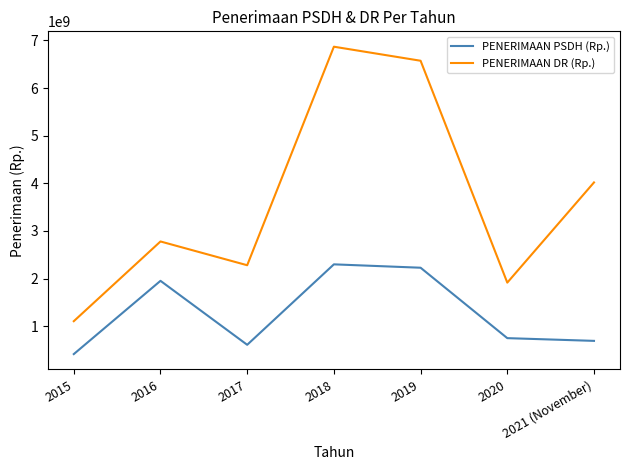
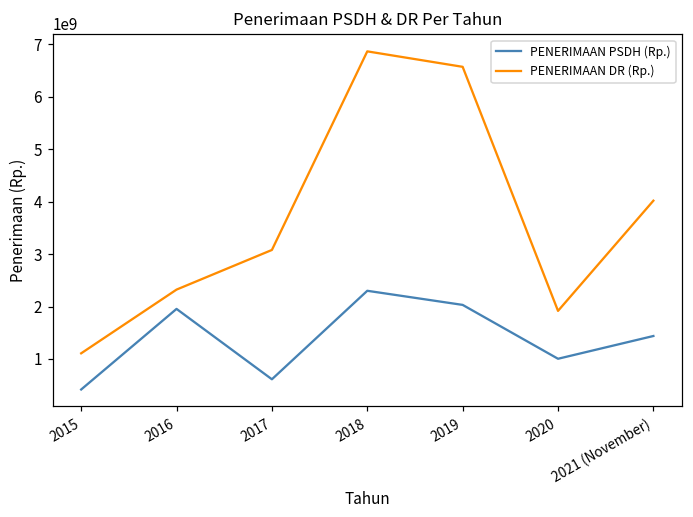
PENERIMAAN DR (Rp.), 2016: 2800000000 -> 2300000000
PENERIMAAN DR (Rp.), 2017: 2300000000 -> 3100000000
PENERIMAAN PSDH (Rp.), 2019: 2200000000 -> 2000000000
PENERIMAAN PSDH (Rp.), 2020: 800000000 -> 1000000000
PENERIMAAN PSDH (Rp.), 2021 (November): 700000000 -> 1400000000
